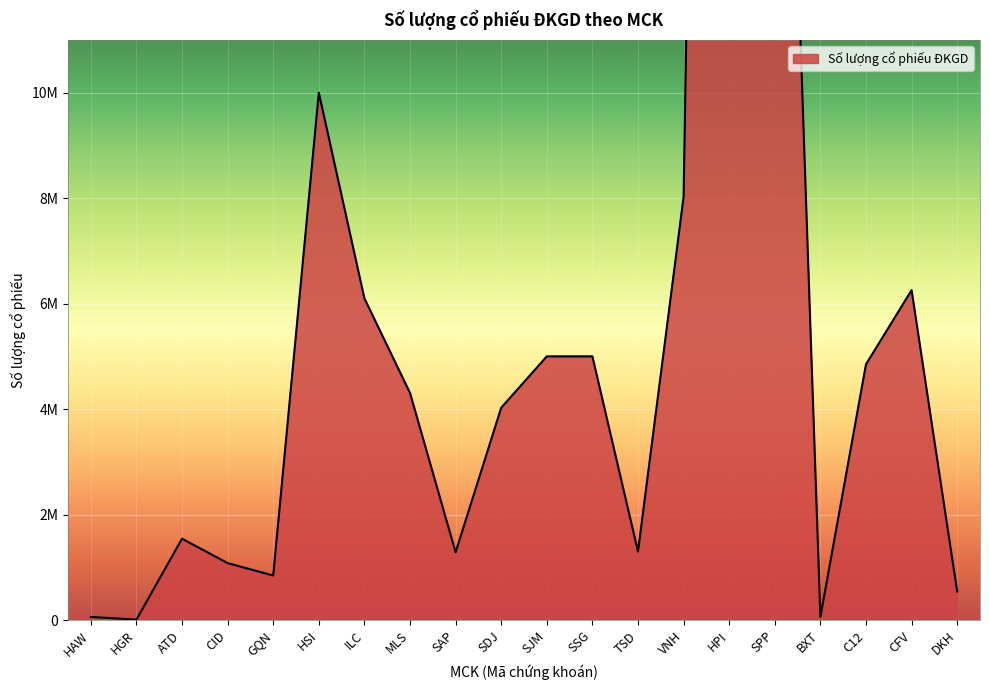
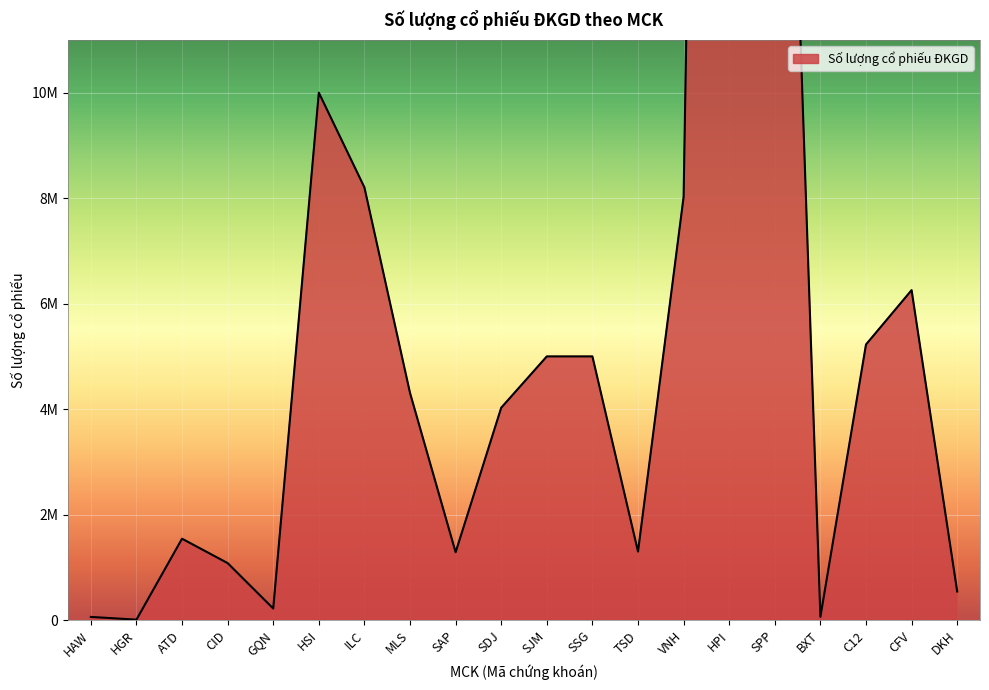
GQN: 800000 -> 200000
ILC: 6100000 -> 8200000
C12: 4900000 -> 5200000
